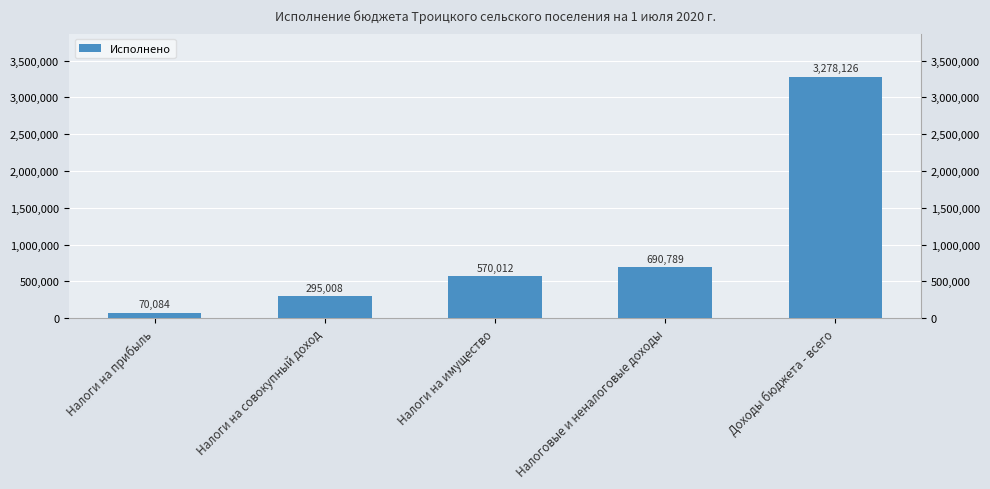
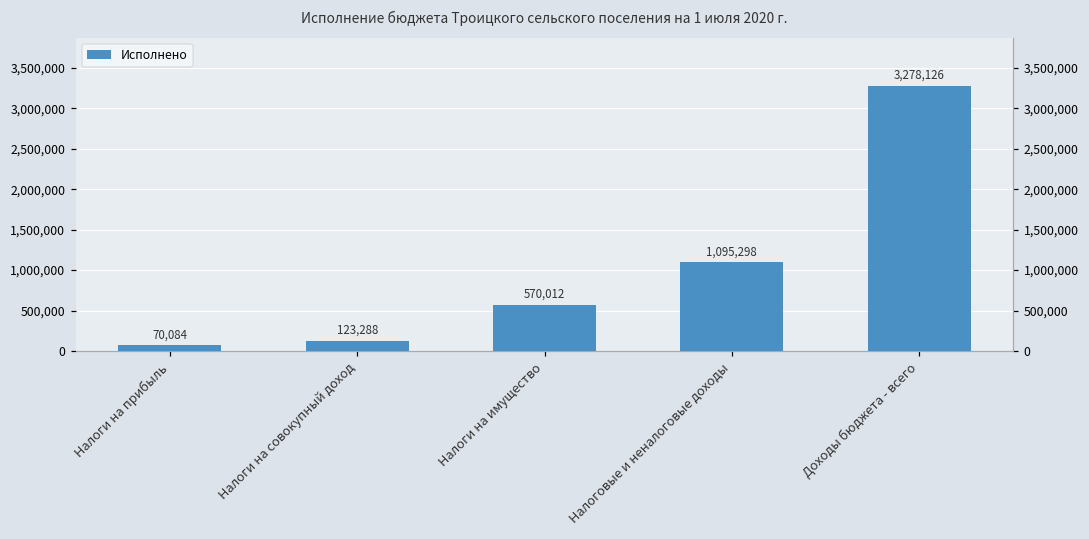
Налоги на совокупный доход: 295,008 -> 123,288
Налоговые и неналоговые доходы: 690,789 -> 1,095,298
